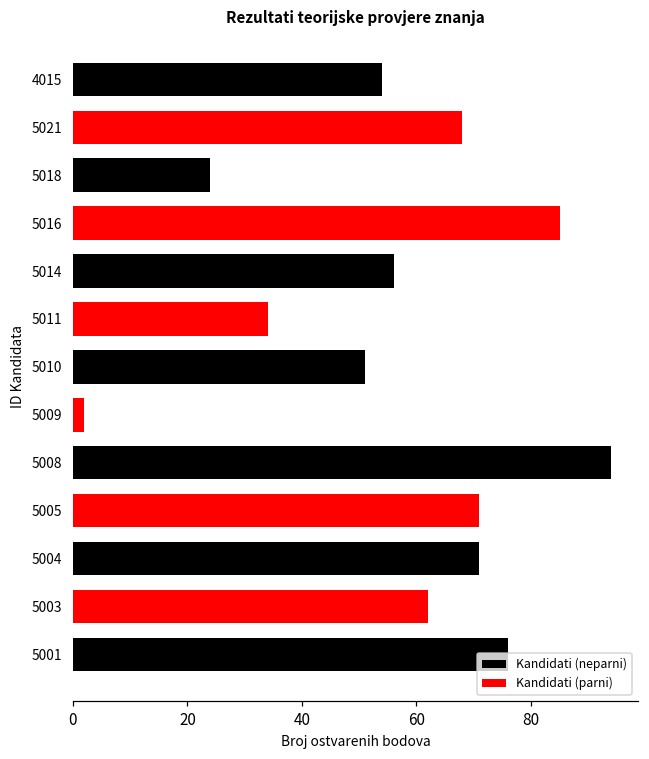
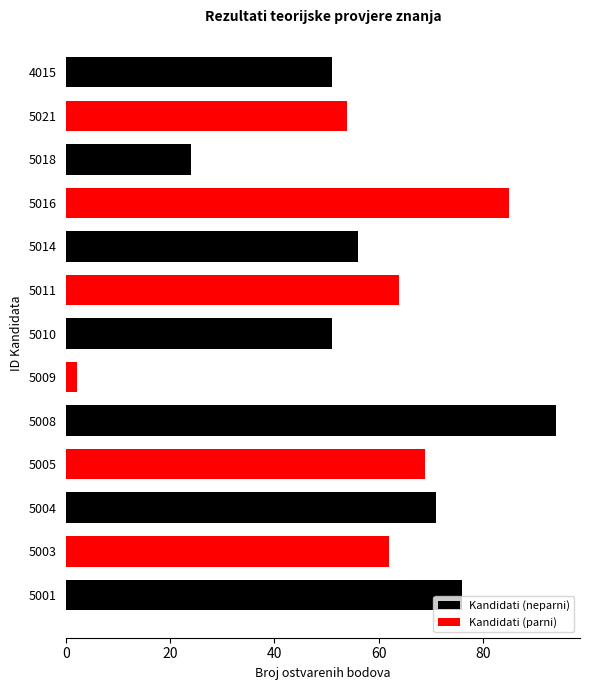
Kandidati (neparni), 4015: 54 -> 51
Kandidati (parni), 5021: 68 -> 54
Kandidati (parni), 5011: 34 -> 64
Kandidati (parni), 5005: 71 -> 69
